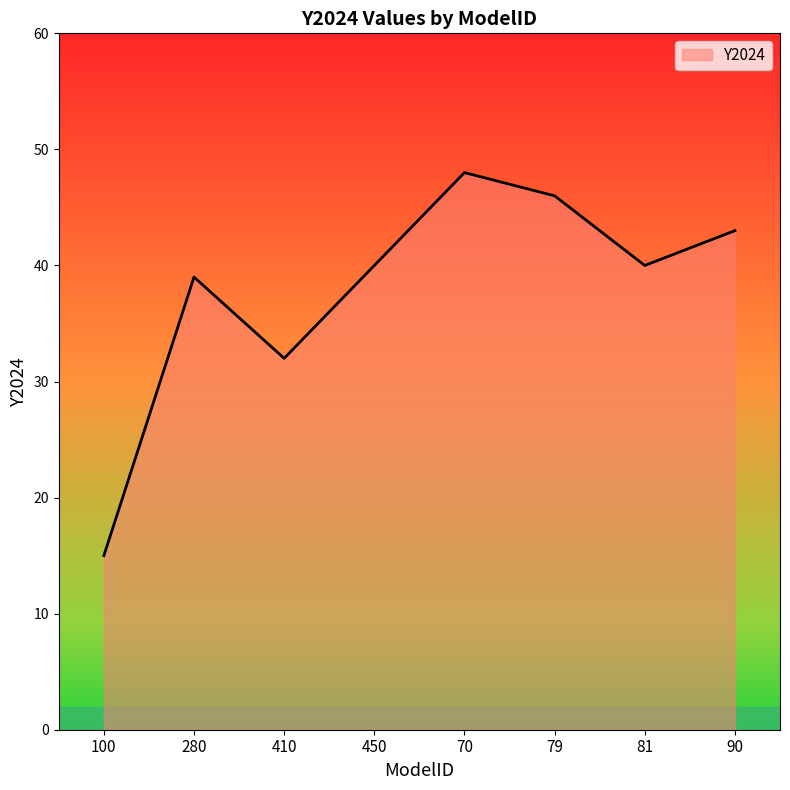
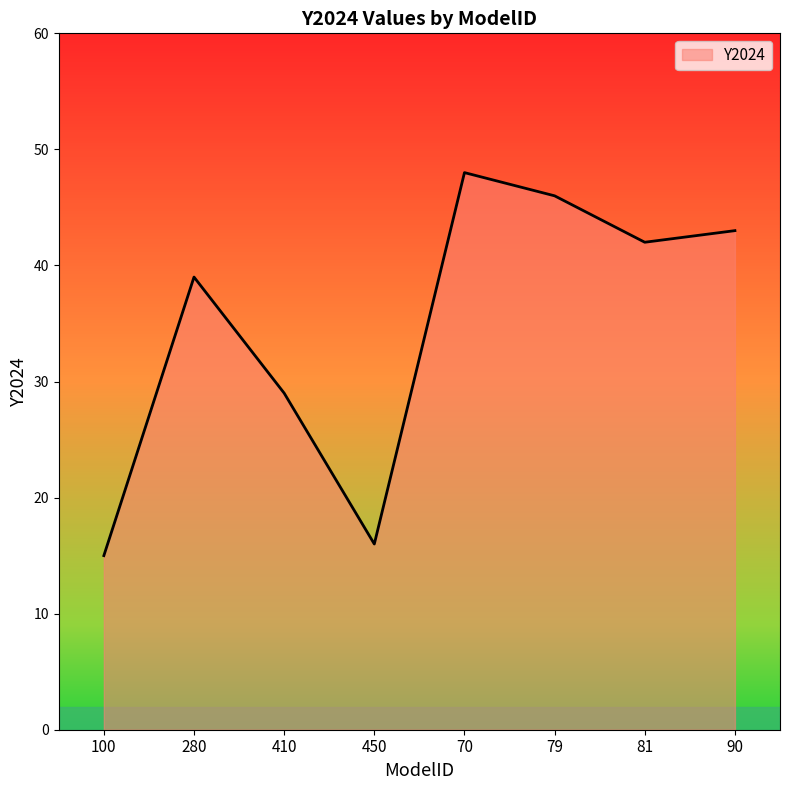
410: 32 -> 29
450: 40 -> 16
81: 40 -> 42
